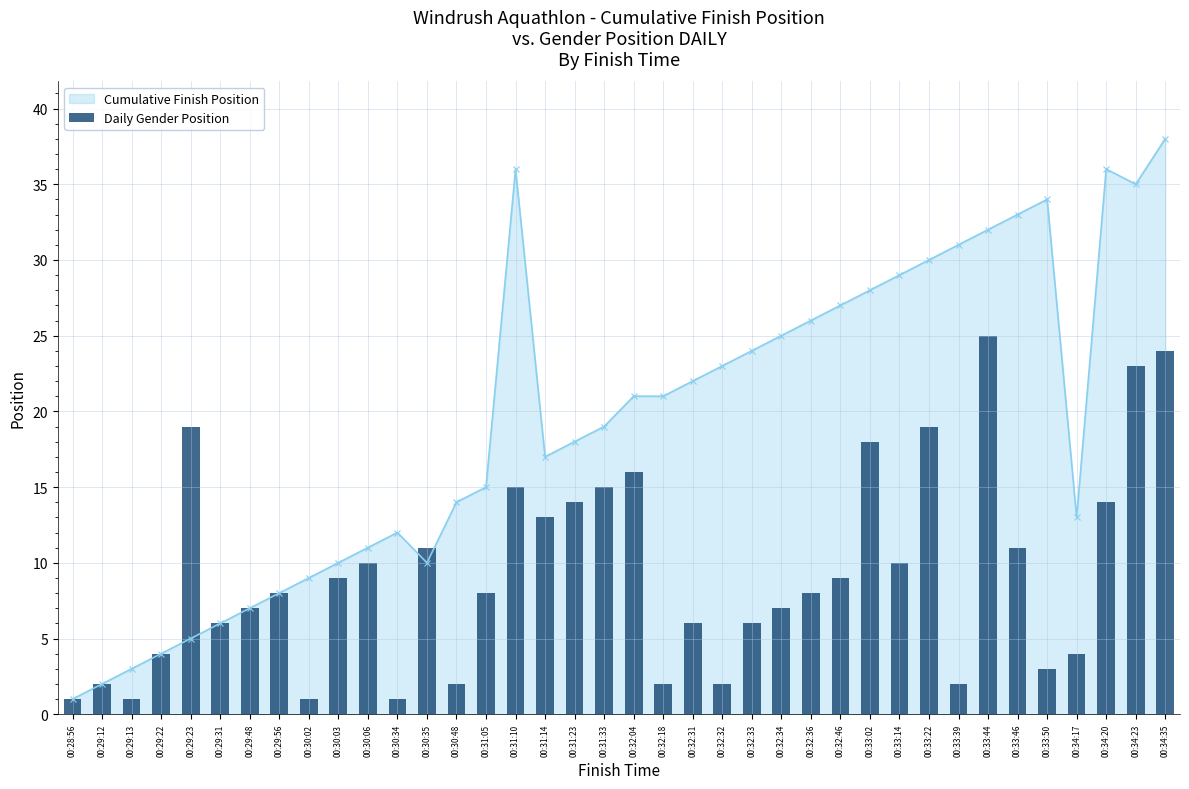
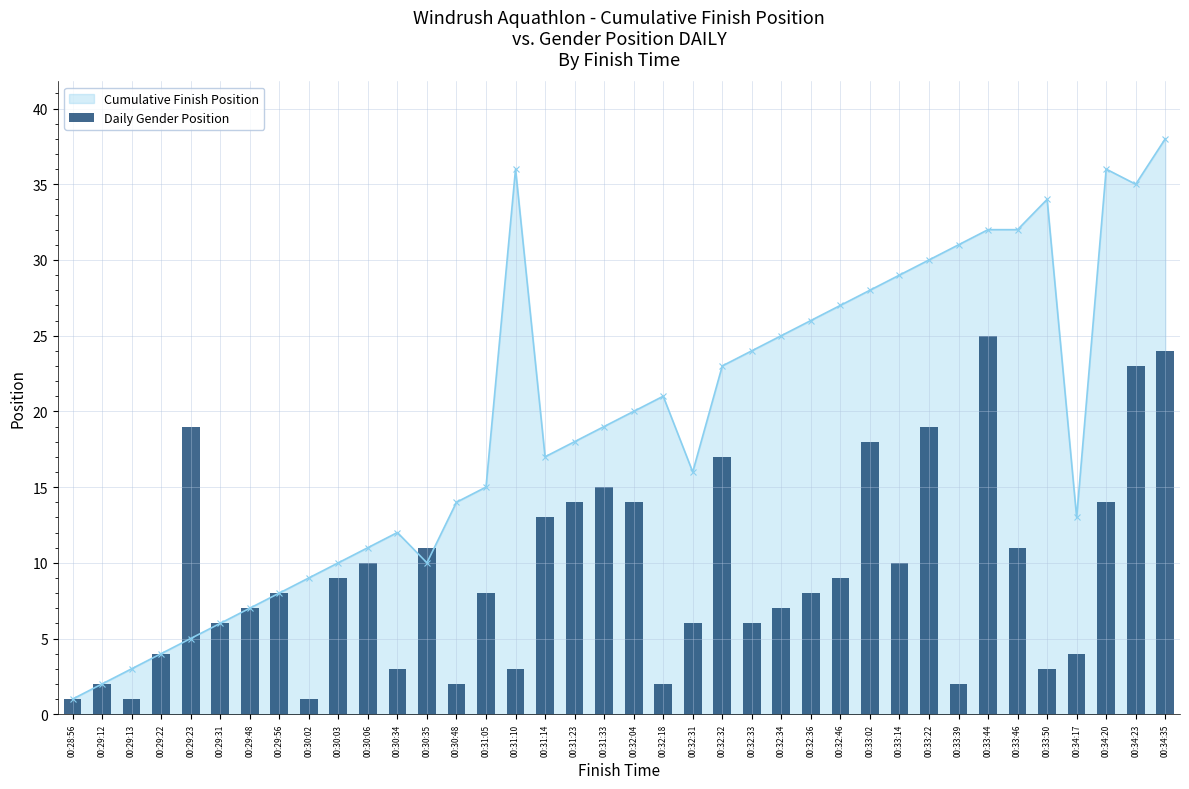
Daily Gender Position, 00:30:34: 1 -> 3
Daily Gender Position, 00:31:10: 15 -> 3
Daily Gender Position, 00:32:04: 16 -> 14
Cumulative Finish Position, 00:32:04: 21 -> 20
Cumulative Finish Position, 00:32:31: 22 -> 16
Daily Gender Position, 00:32:32: 2 -> 17
Cumulative Finish Position, 00:33:46: 33 -> 32
